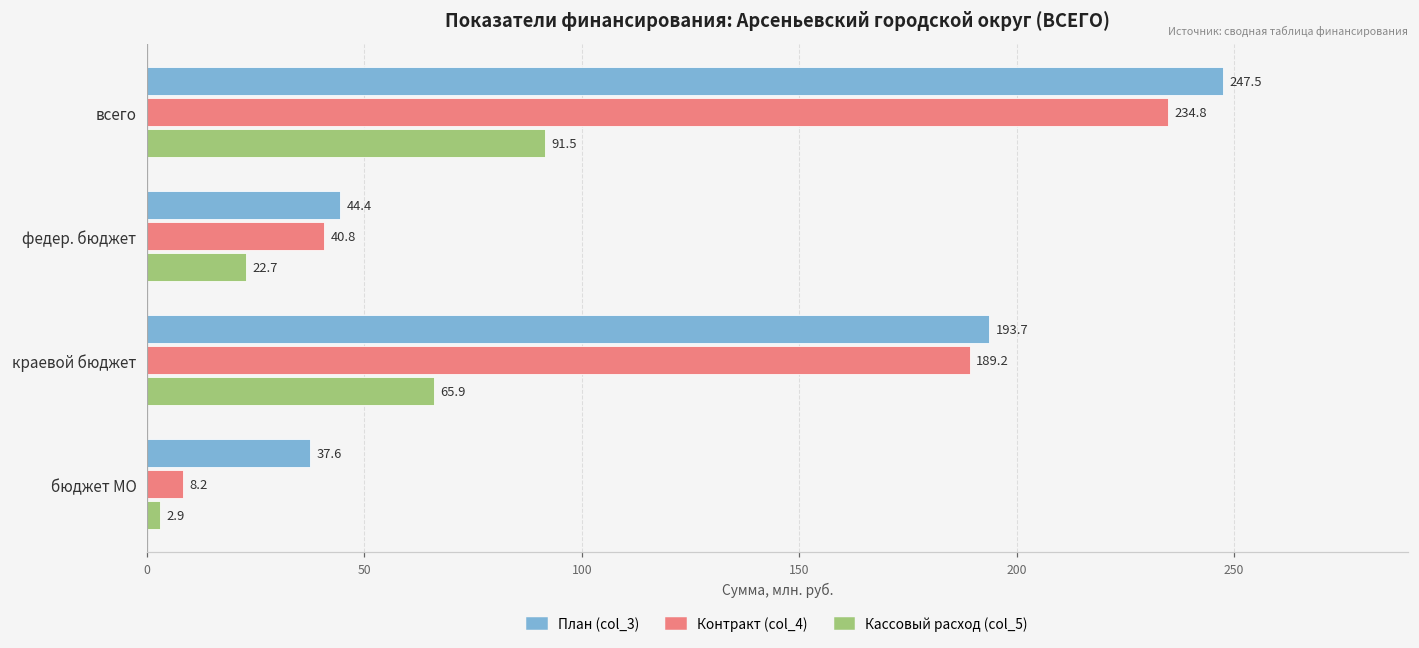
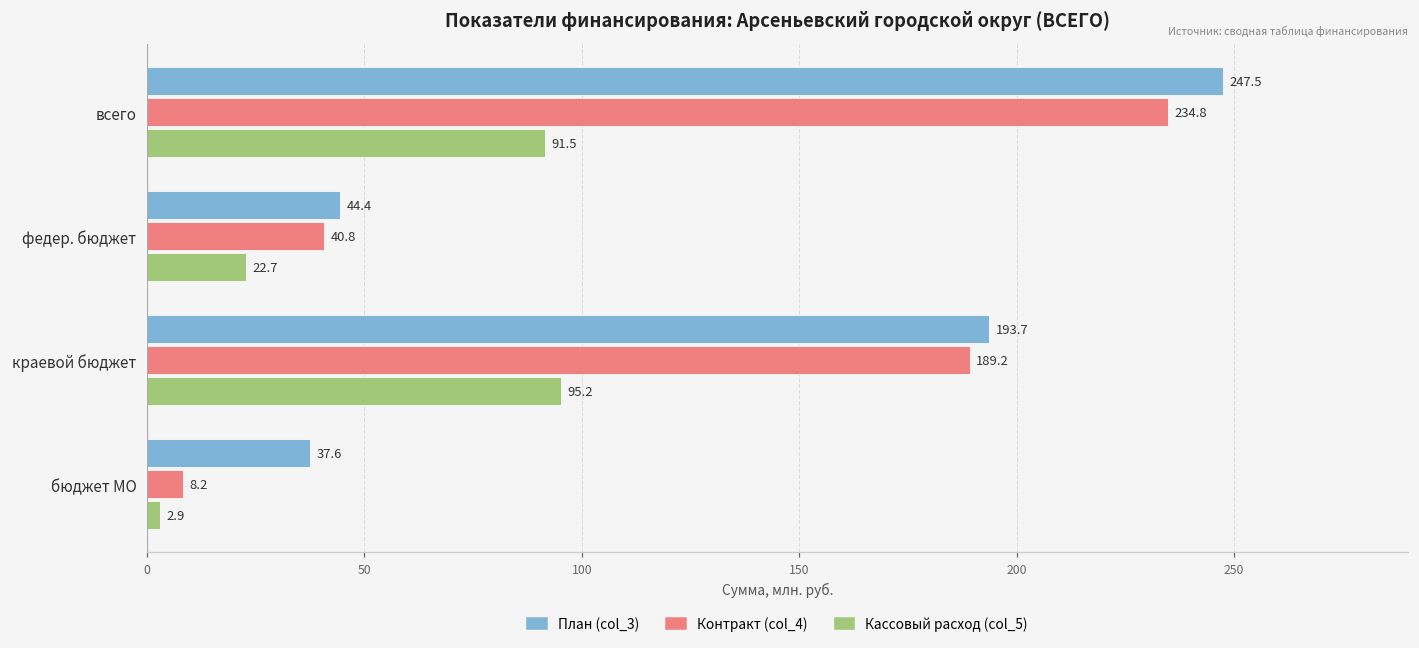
Кассовый расход (col_5), краевой бюджет: 65.9 -> 95.2
